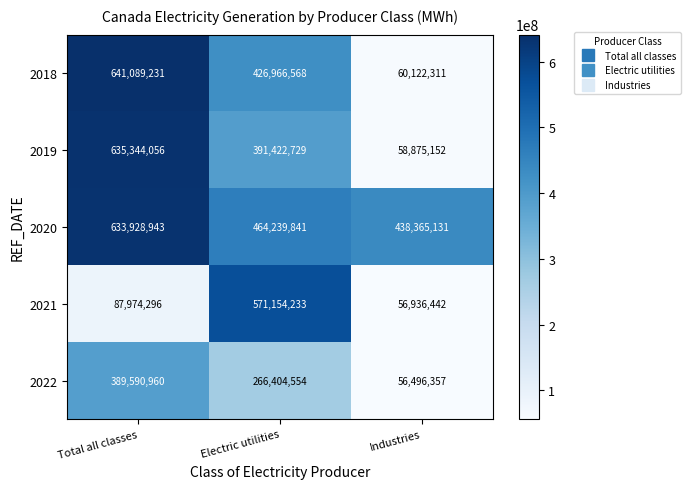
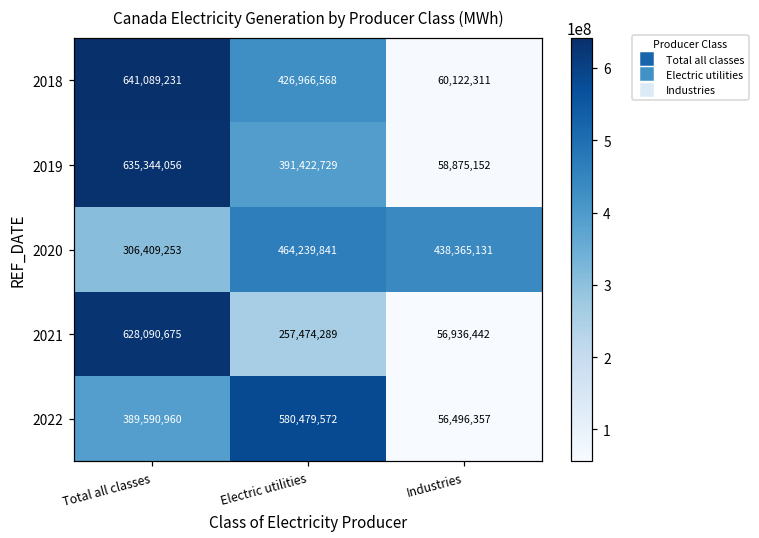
2020, Total all classes: 633,928,943 -> 306,409,253
2021, Total all classes: 87,974,296 -> 628,090,675
2021, Electric utilities: 571,154,233 -> 257,474,289
2022, Electric utilities: 266,404,554 -> 580,479,572
